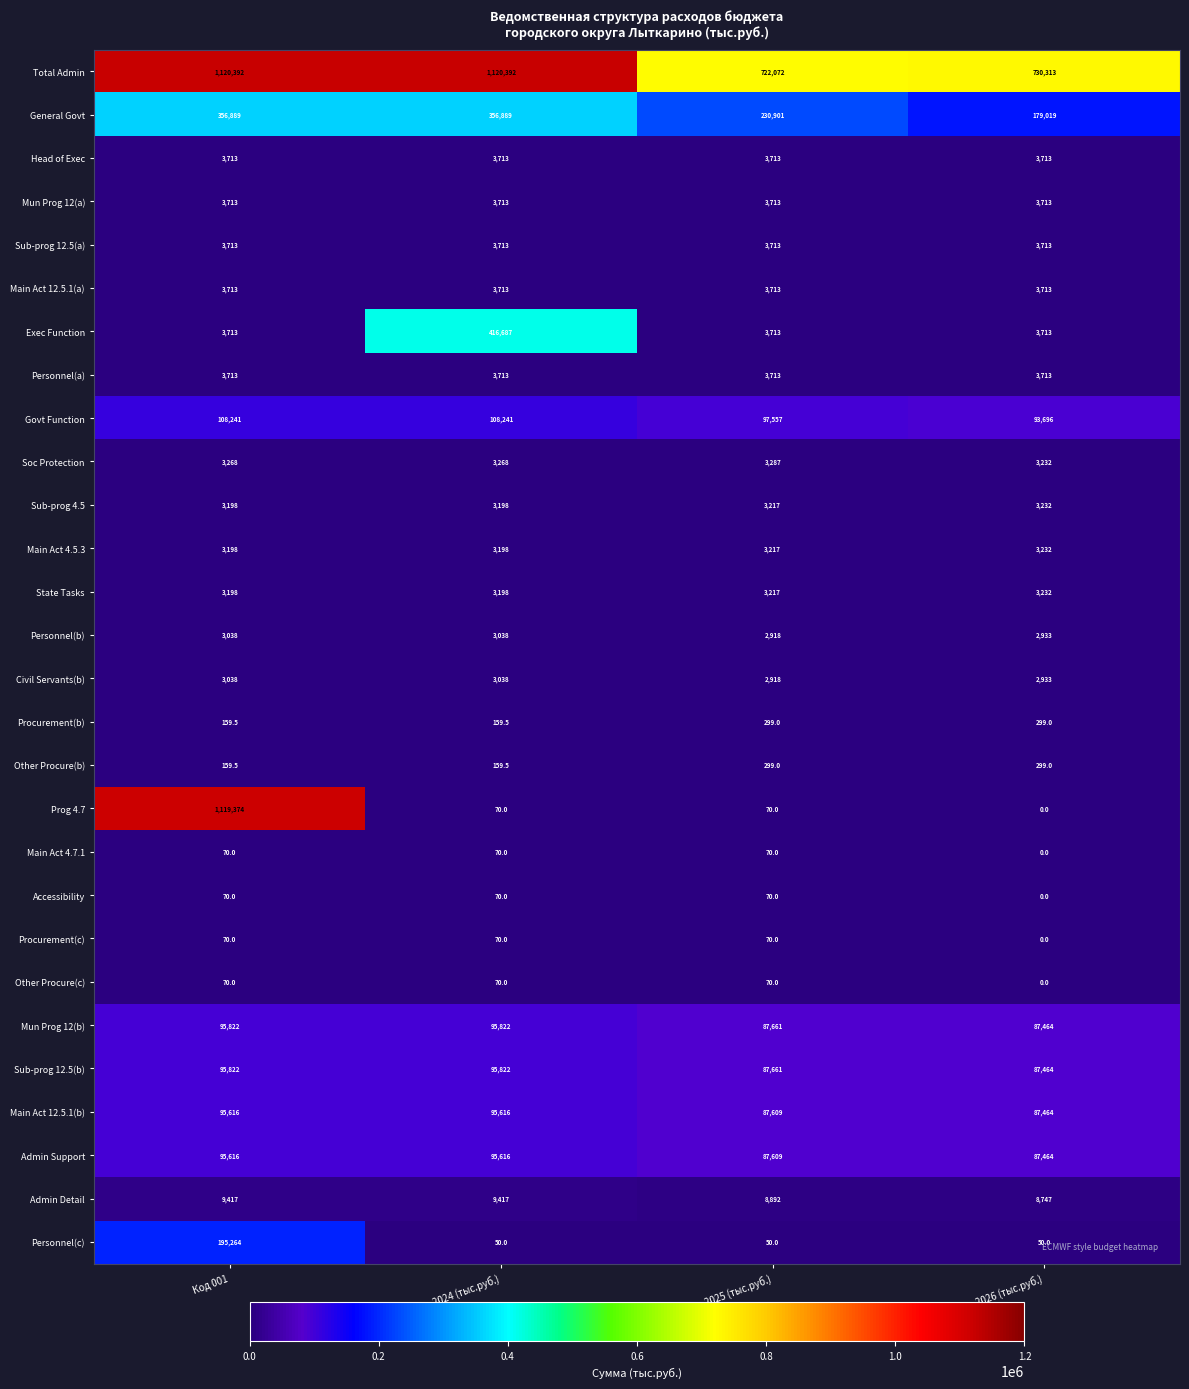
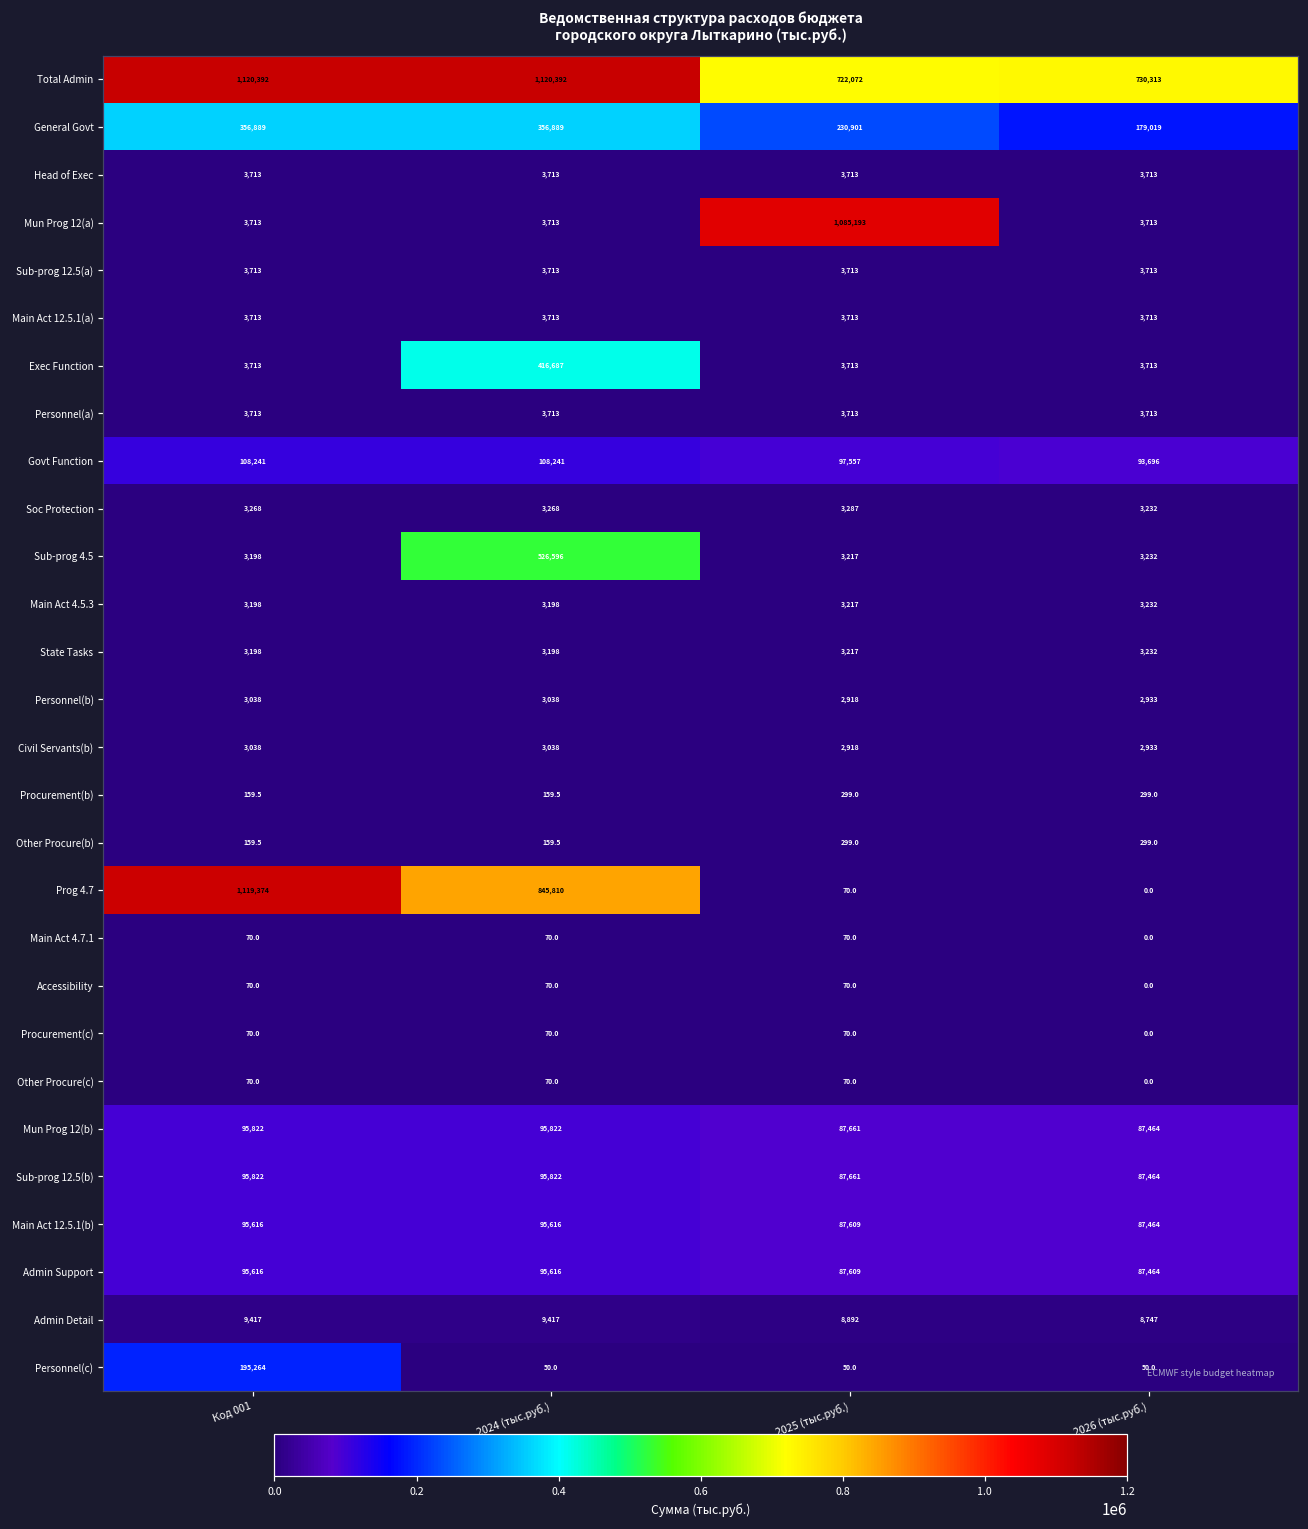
Mun Prog 12(a), 2025 (тыс.руб.): 3,713 -> 1,085,193
Sub-prog 4.5, 2024 (тыс.руб.): 3,198 -> 526,596
Prog 4.7, 2024 (тыс.руб.): 70.0 -> 845,810
